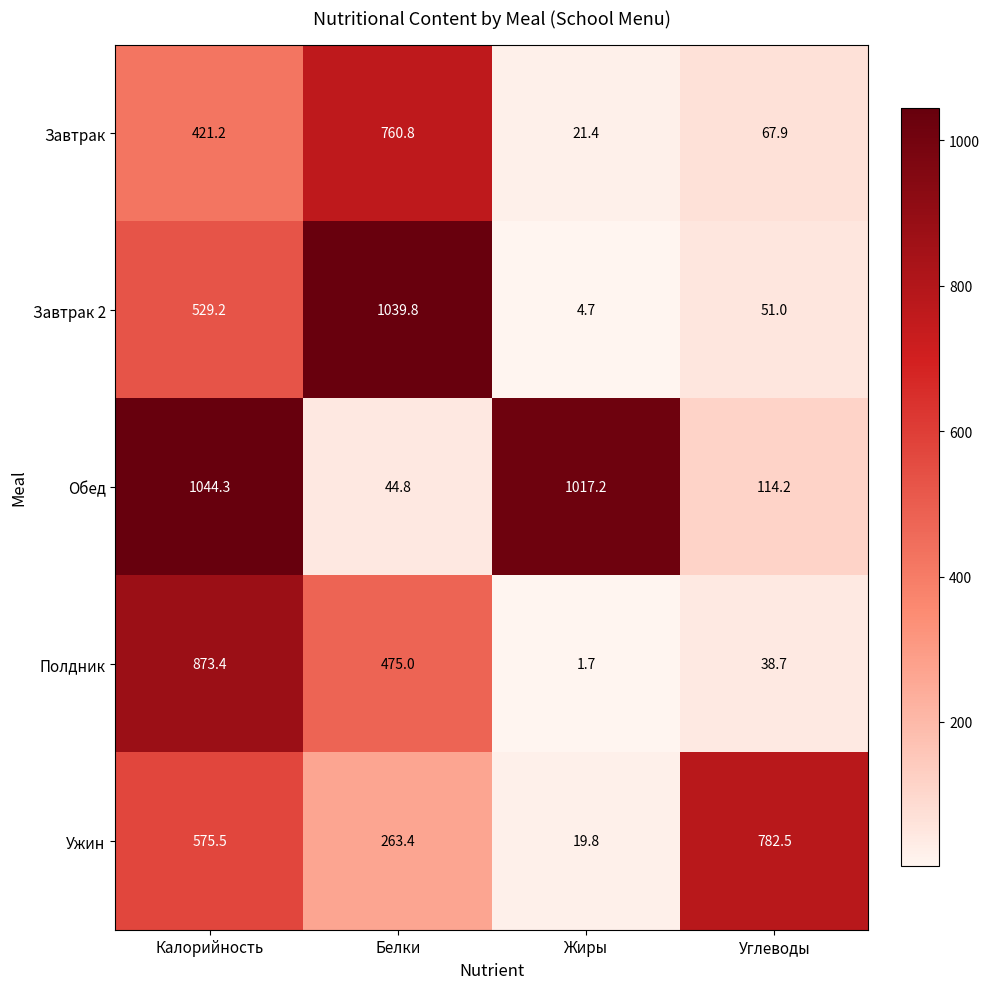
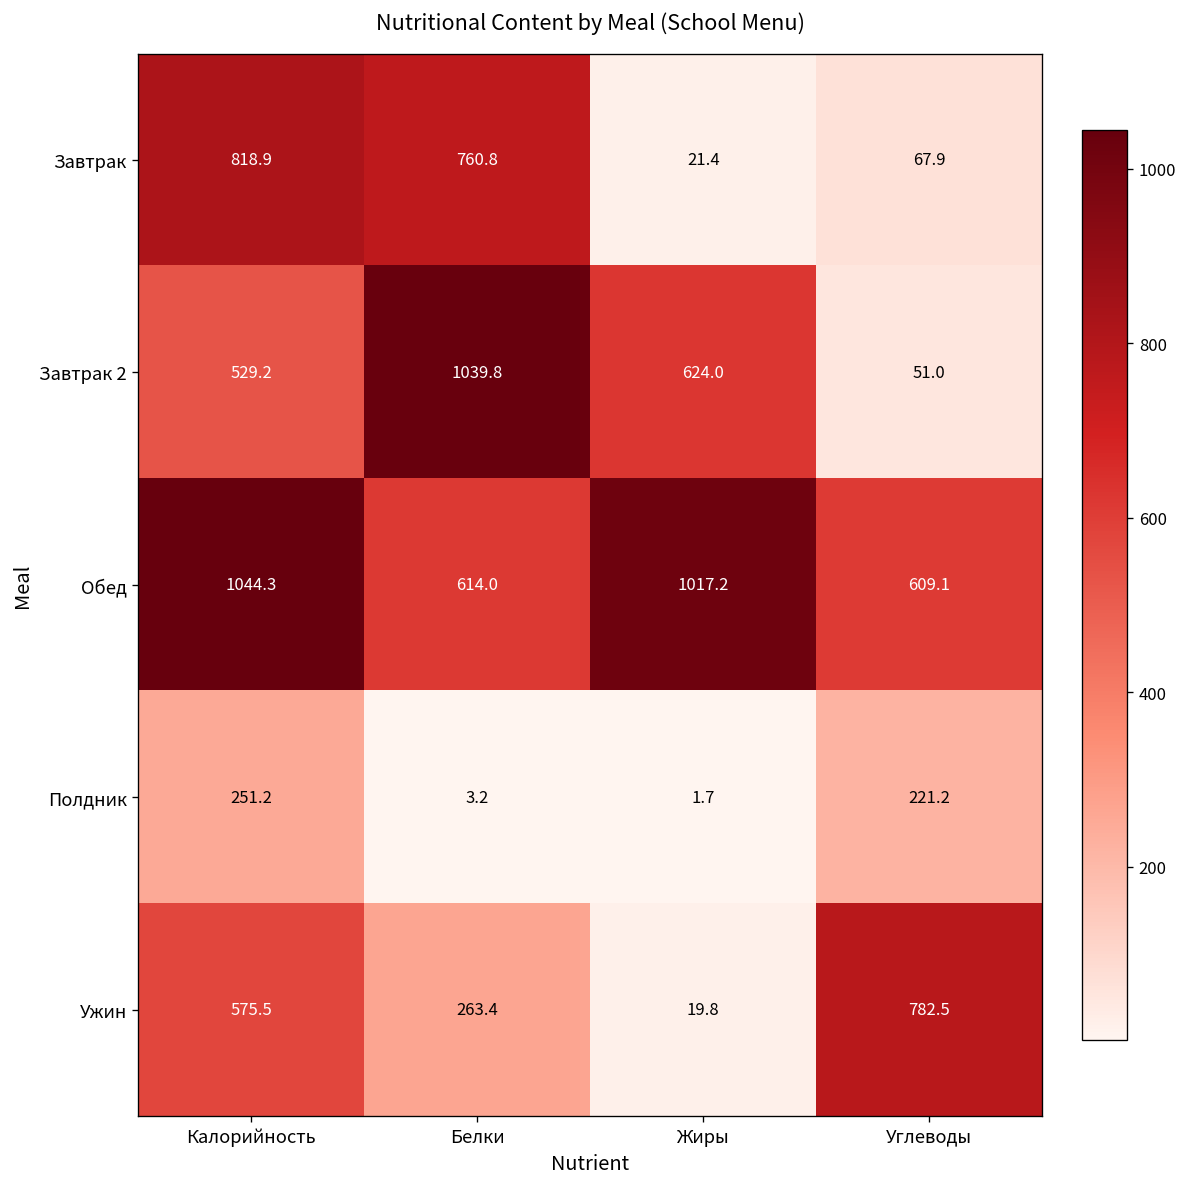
Завтрак, Калорийность: 421.2 -> 818.9
Завтрак 2, Жиры: 4.7 -> 624.0
Обед, Белки: 44.8 -> 614.0
Обед, Углеводы: 114.2 -> 609.1
Полдник, Калорийность: 873.4 -> 251.2
Полдник, Белки: 475.0 -> 3.2
Полдник, Углеводы: 38.7 -> 221.2
